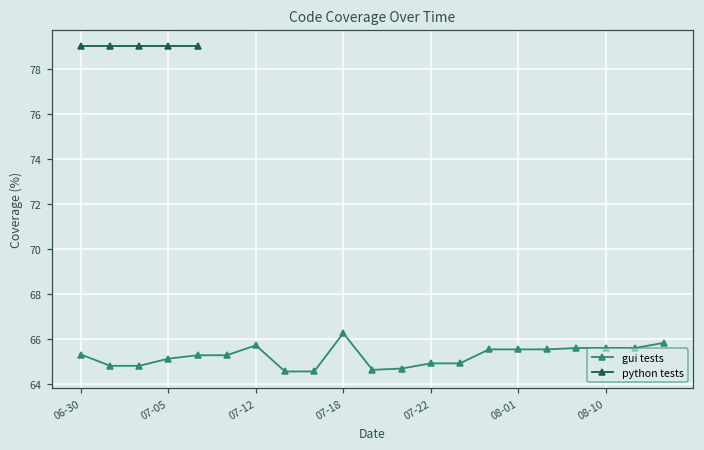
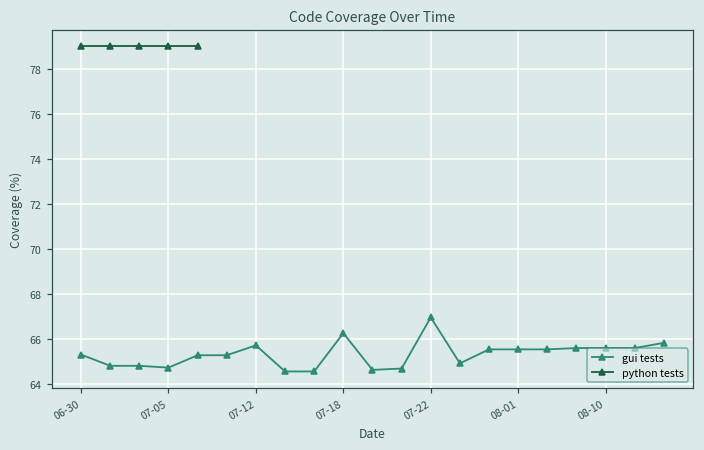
gui tests, 07-05: 65.1 -> 64.7
gui tests, 07-22: 64.9 -> 67.0
